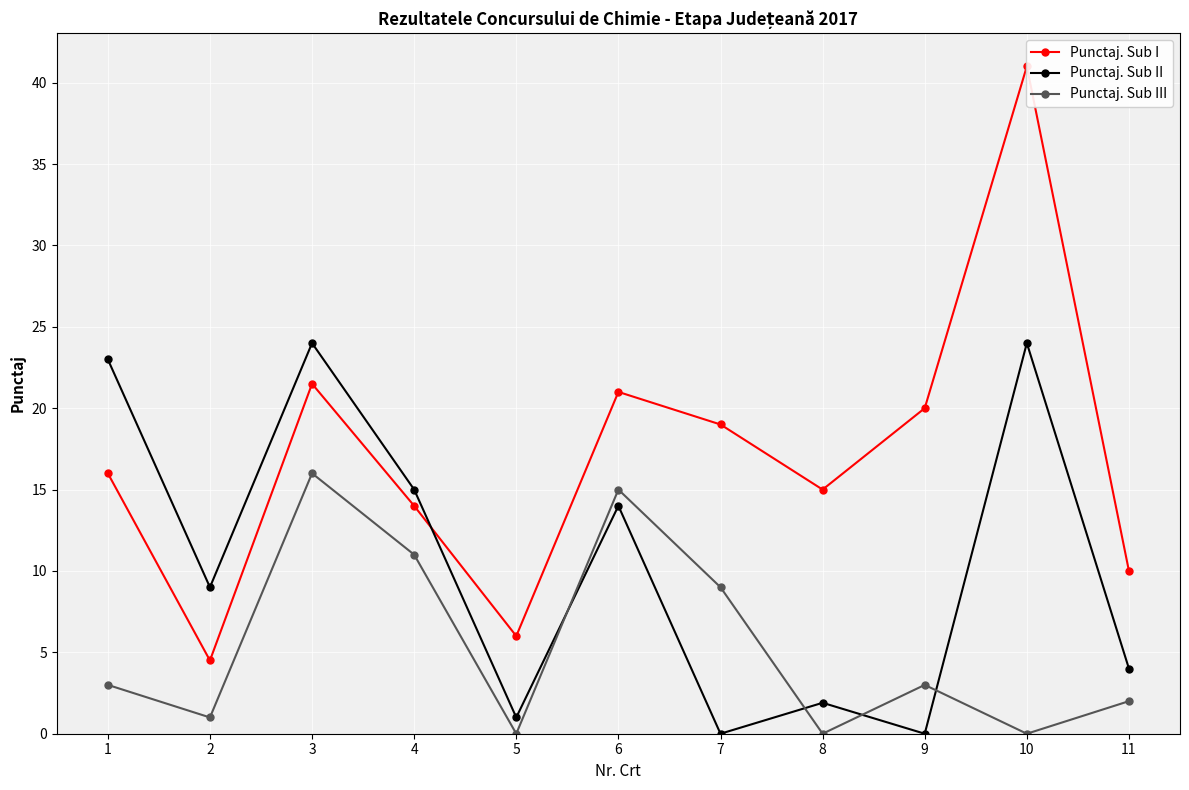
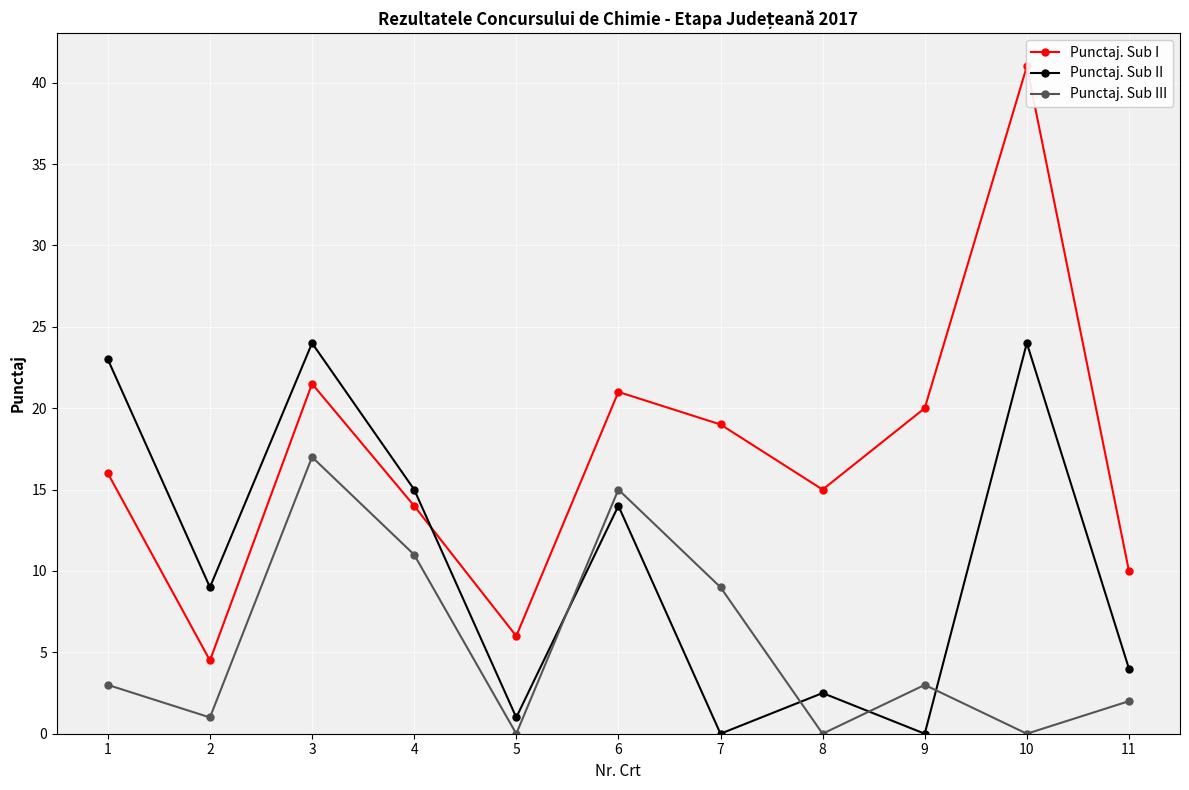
Punctaj. Sub III, 3: 16 -> 17
Punctaj. Sub II, 8: 1.9 -> 2.5
